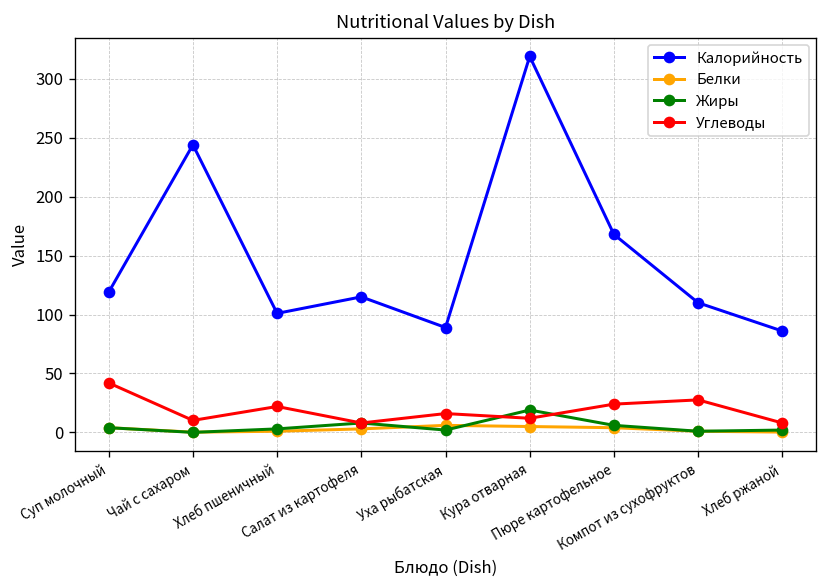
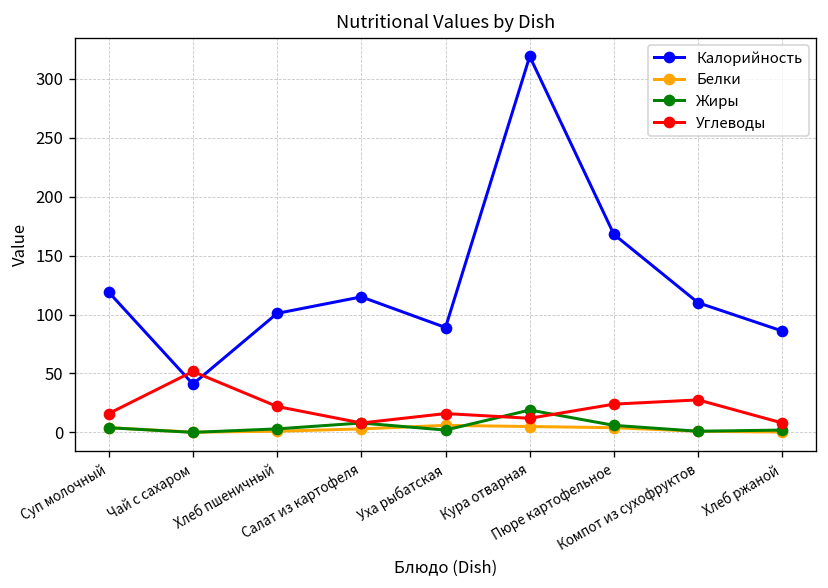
Углеводы, Суп молочный: 40 -> 20
Калорийность, Чай с сахаром: 240 -> 40
Углеводы, Чай с сахаром: 10 -> 50
